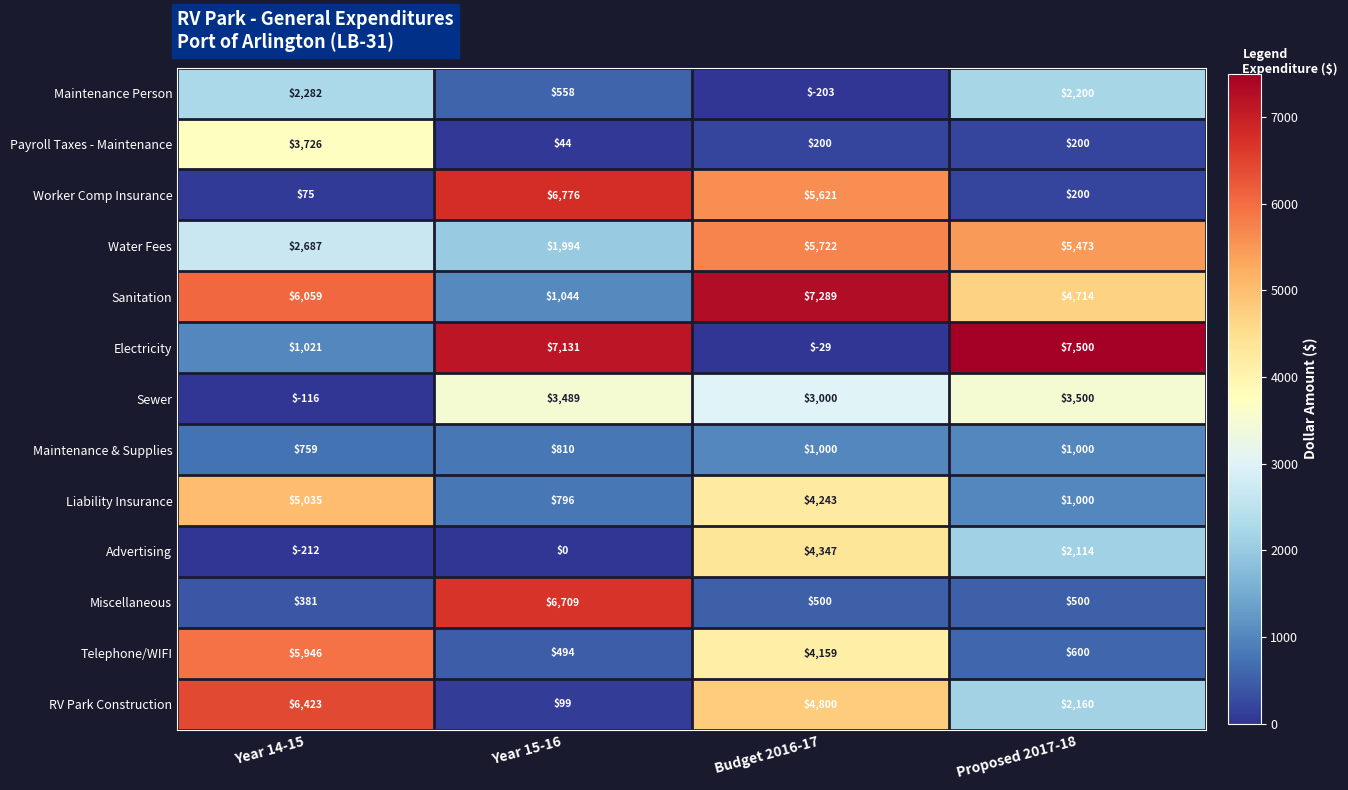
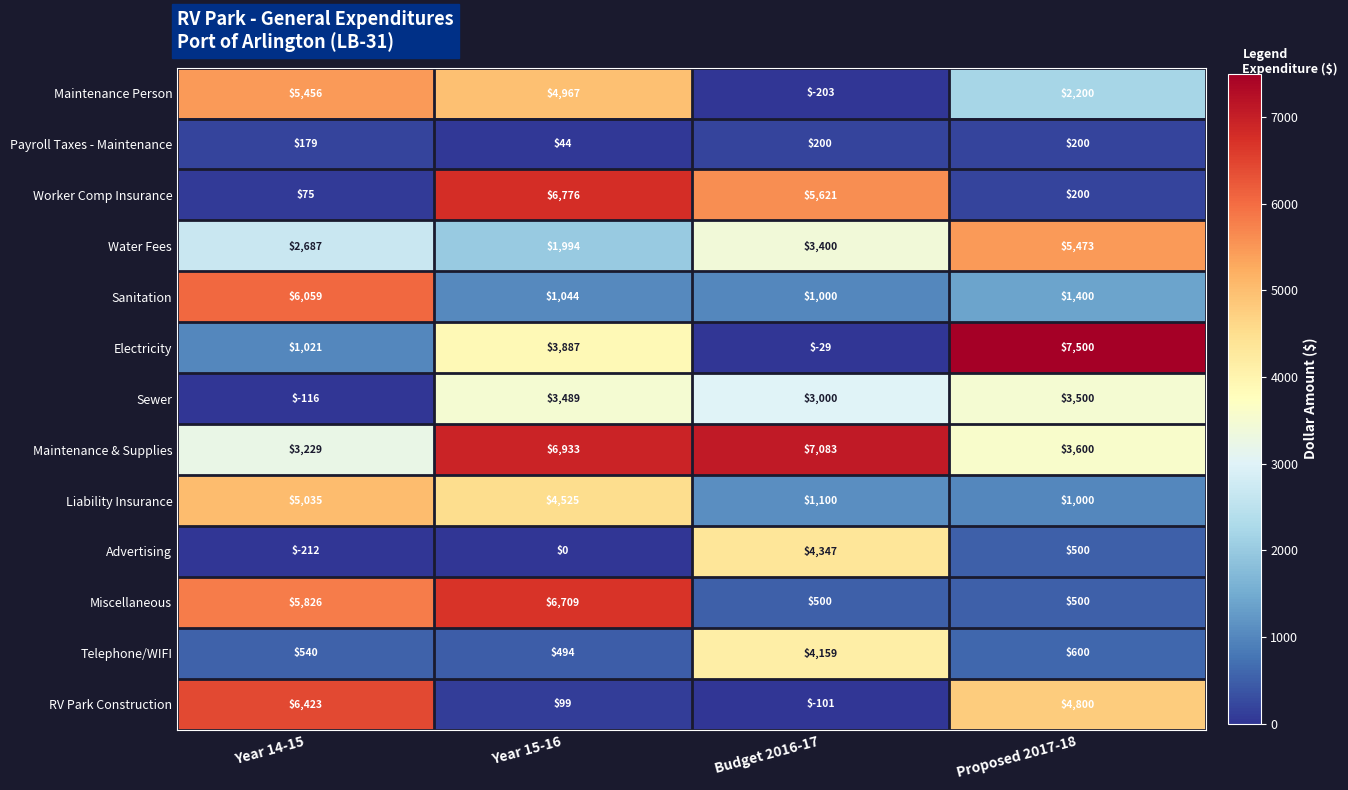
Maintenance Person, Year 14-15: $2,282 -> $5,456
Maintenance Person, Year 15-16: $558 -> $4,967
Payroll Taxes - Maintenance, Year 14-15: $3,726 -> $179
Water Fees, Budget 2016-17: $5,722 -> $3,400
Sanitation, Budget 2016-17: $7,289 -> $1,000
Sanitation, Proposed 2017-18: $4,714 -> $1,400
Electricity, Year 15-16: $7,131 -> $3,887
Maintenance & Supplies, Year 14-15: $759 -> $3,229
Maintenance & Supplies, Year 15-16: $810 -> $6,933
Maintenance & Supplies, Budget 2016-17: $1,000 -> $7,083
Maintenance & Supplies, Proposed 2017-18: $1,000 -> $3,600
Liability Insurance, Year 15-16: $796 -> $4,525
Liability Insurance, Budget 2016-17: $4,243 -> $1,100
Advertising, Proposed 2017-18: $2,114 -> $500
Miscellaneous, Year 14-15: $381 -> $5,826
Telephone/WIFI, Year 14-15: $5,946 -> $540
RV Park Construction, Budget 2016-17: $4,800 -> $-101
RV Park Construction, Proposed 2017-18: $2,160 -> $4,800
